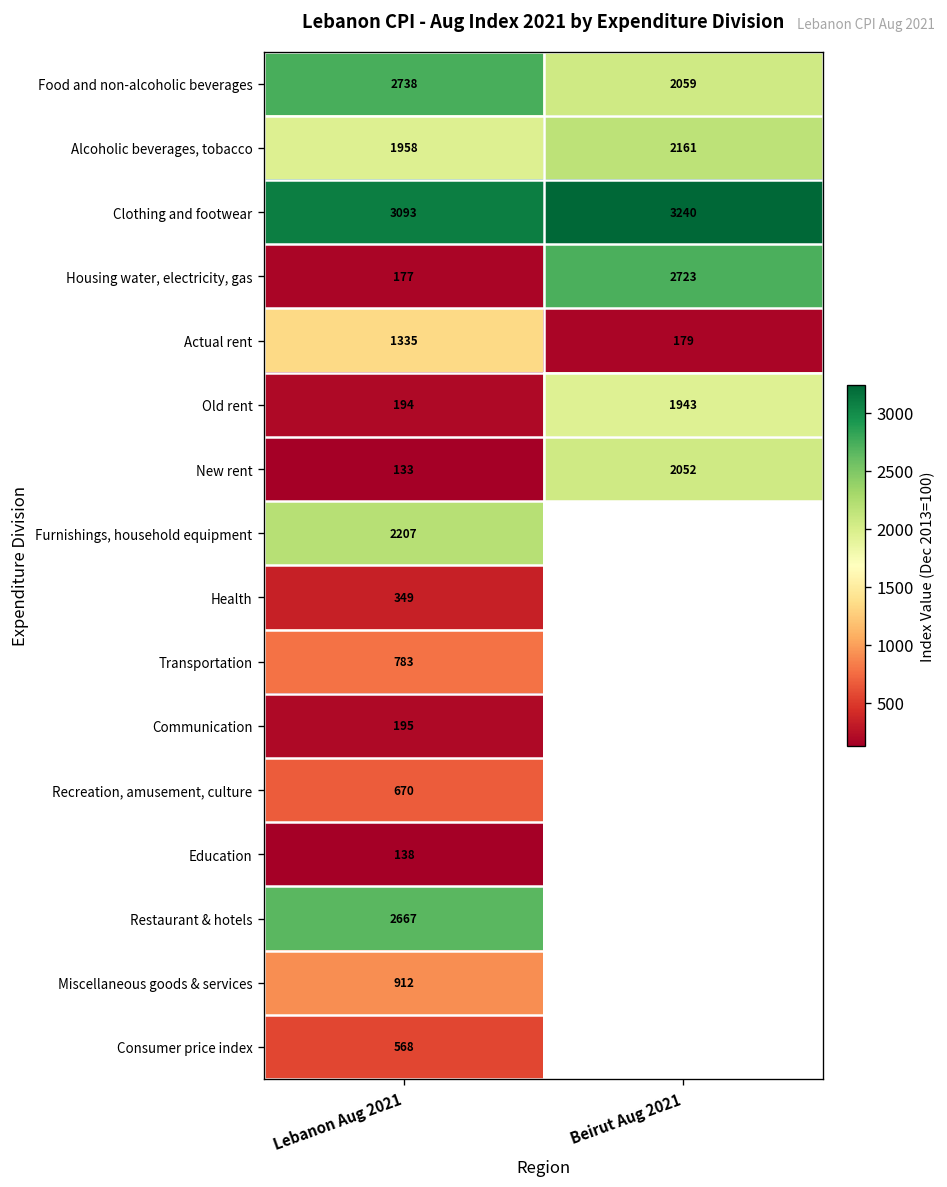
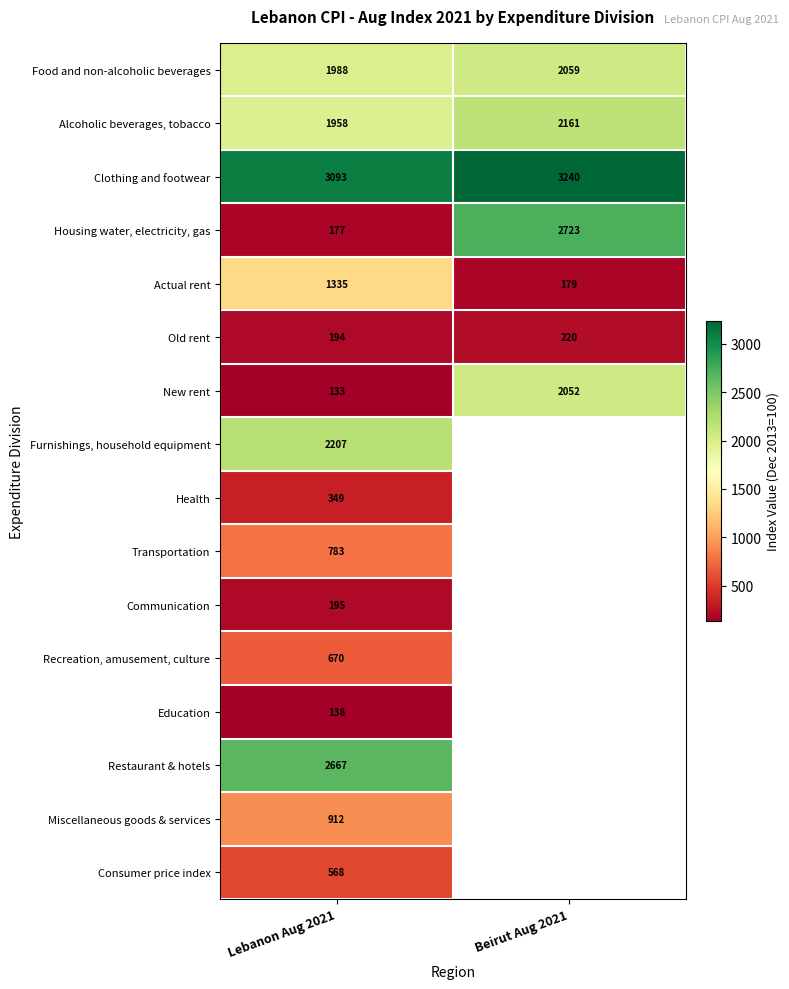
Food and non-alcoholic beverages, Lebanon Aug 2021: 2738 -> 1988
Old rent, Beirut Aug 2021: 1943 -> 220
